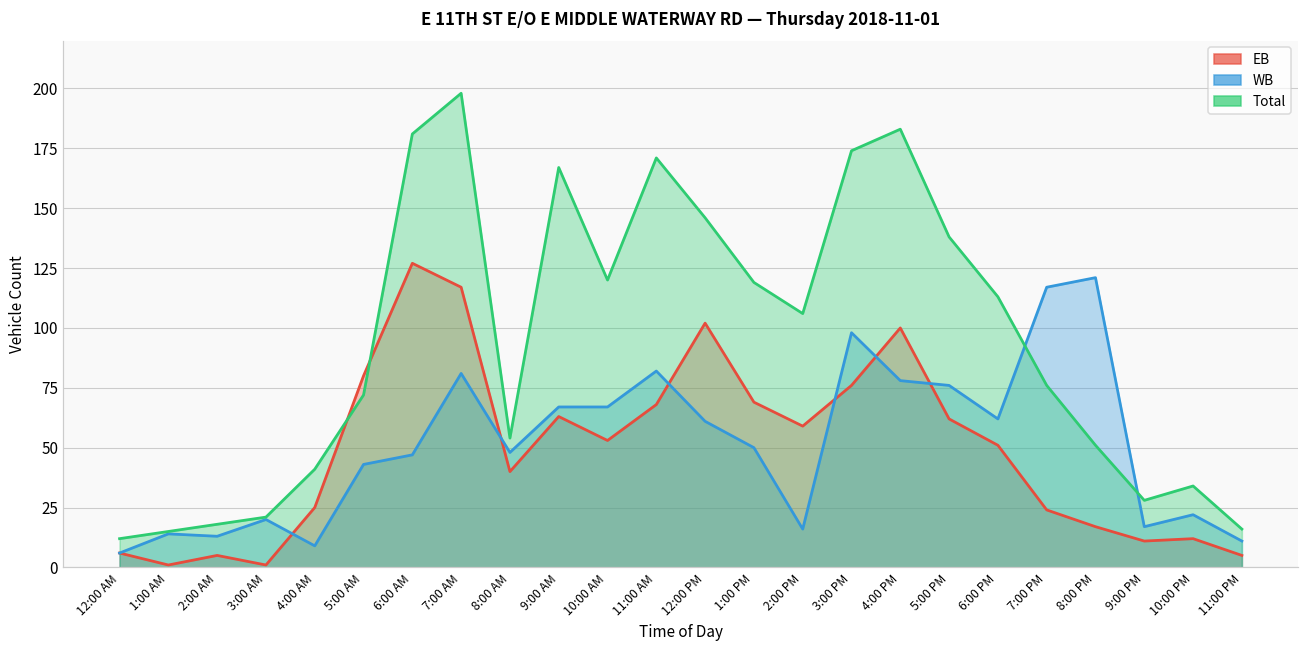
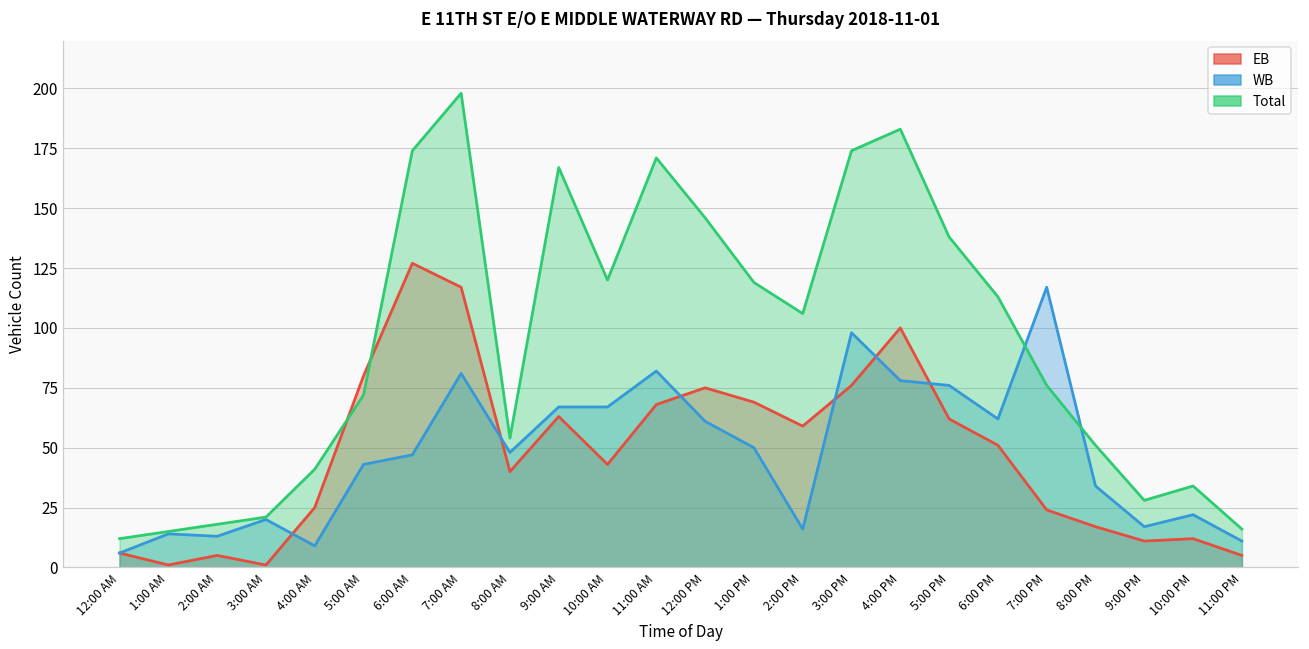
Total, 6:00 AM: 181 -> 174
EB, 10:00 AM: 53 -> 43
EB, 12:00 PM: 102 -> 75
WB, 8:00 PM: 121 -> 34
